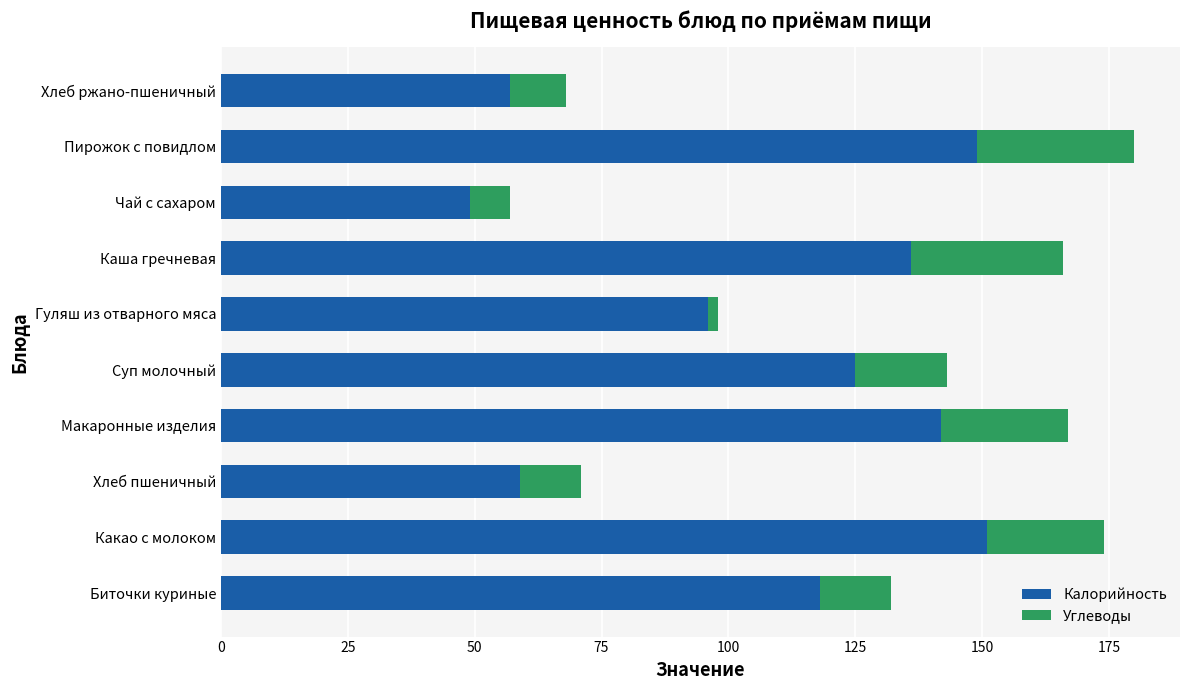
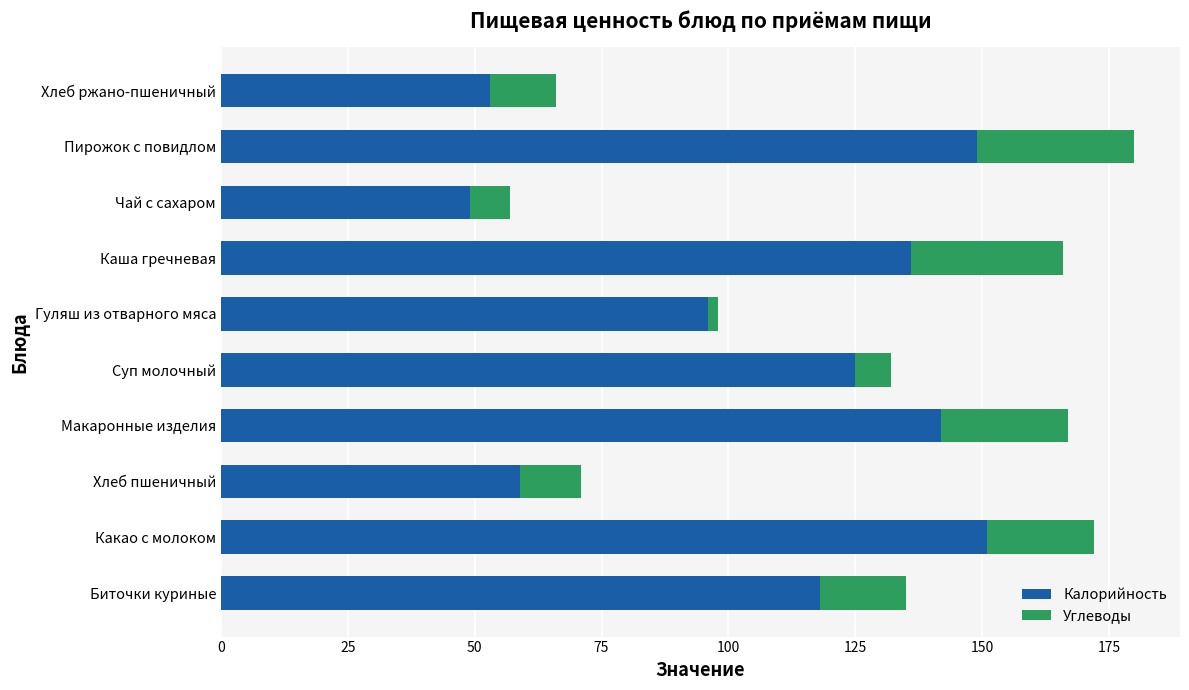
Калорийность, Хлеб ржано-пшеничный: 57 -> 53
Углеводы, Хлеб ржано-пшеничный: 11 -> 13
Углеводы, Суп молочный: 18 -> 7
Углеводы, Какао с молоком: 23 -> 21
Углеводы, Биточки куриные: 14 -> 17
